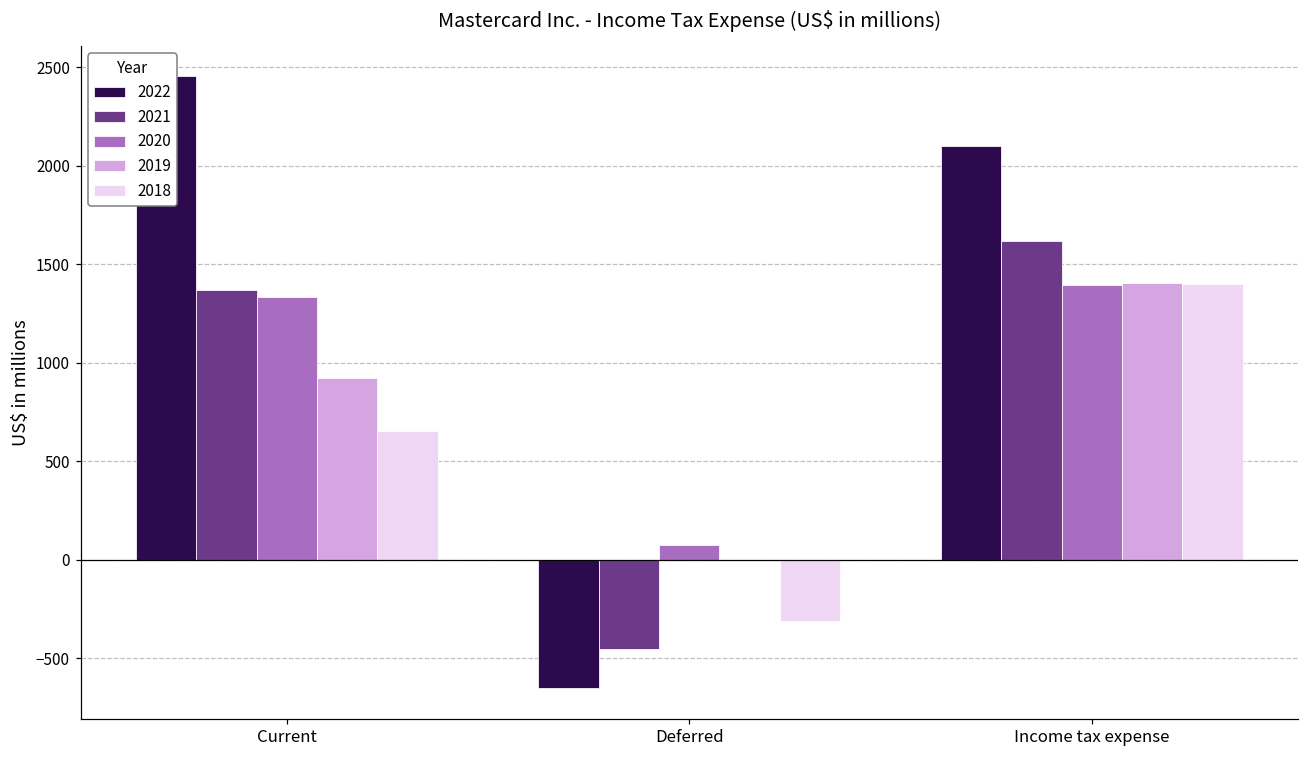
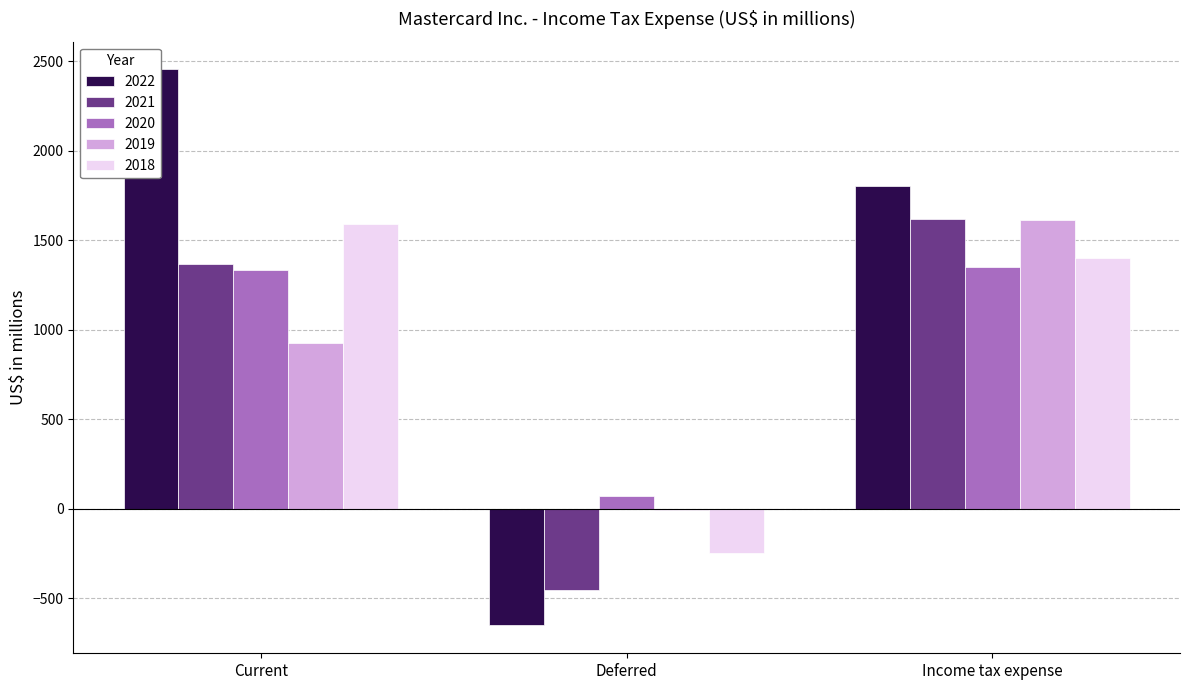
2018, Current: 660 -> 1590
2018, Deferred: -310 -> -240
2022, Income tax expense: 2100 -> 1800
2020, Income tax expense: 1390 -> 1350
2019, Income tax expense: 1400 -> 1610
